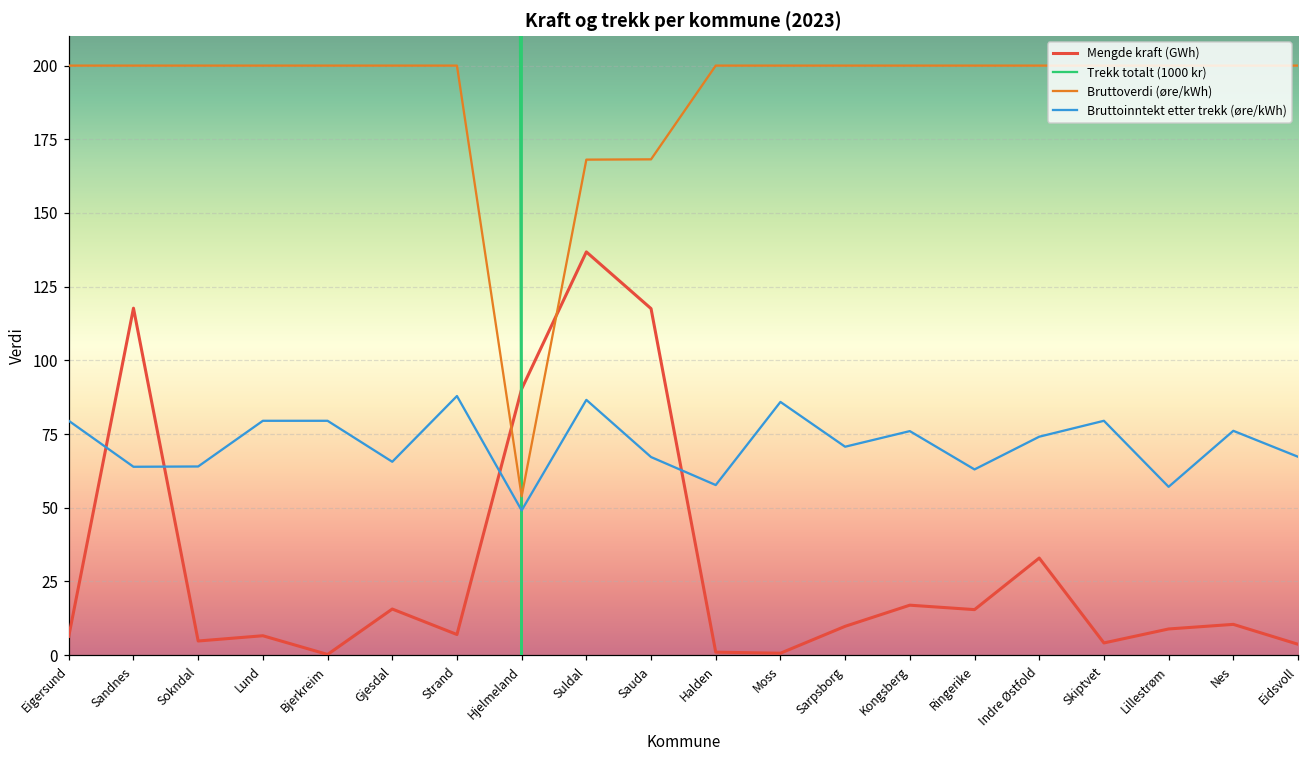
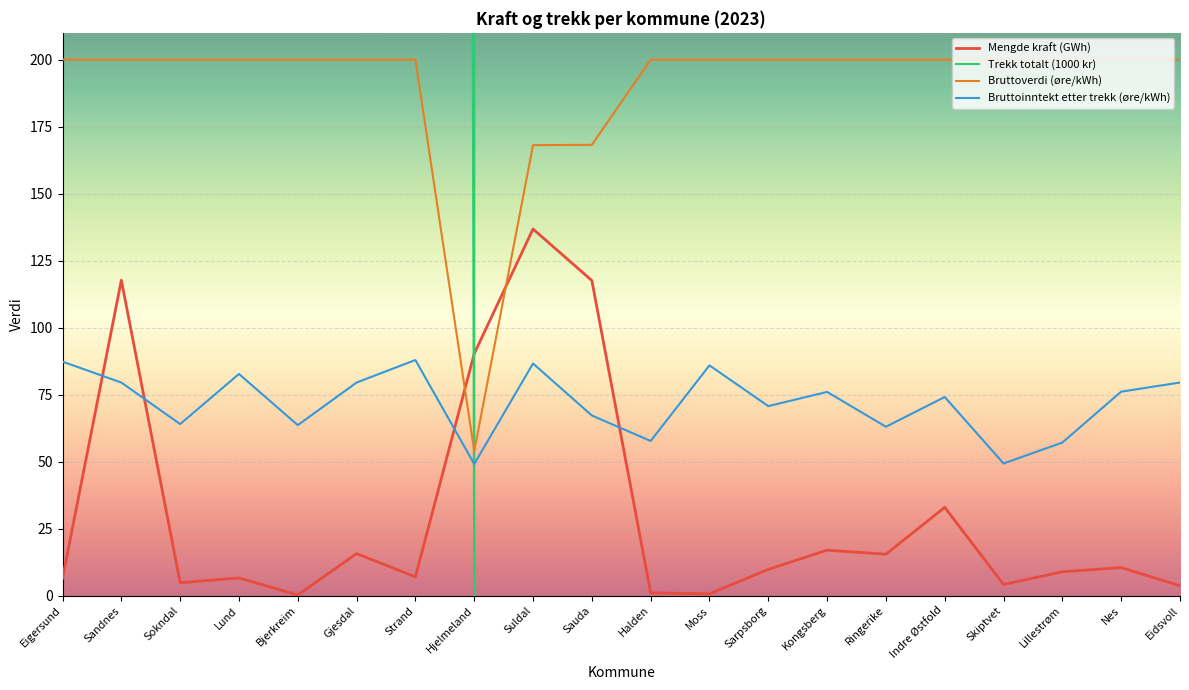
Bruttoinntekt etter trekk (øre/kWh), Eigersund: 80 -> 87
Bruttoinntekt etter trekk (øre/kWh), Sandnes: 64 -> 80
Bruttoinntekt etter trekk (øre/kWh), Lund: 80 -> 83
Bruttoinntekt etter trekk (øre/kWh), Bjerkreim: 80 -> 64
Bruttoinntekt etter trekk (øre/kWh), Gjesdal: 66 -> 80
Bruttoinntekt etter trekk (øre/kWh), Skiptvet: 80 -> 49
Bruttoinntekt etter trekk (øre/kWh), Eidsvoll: 67 -> 80
